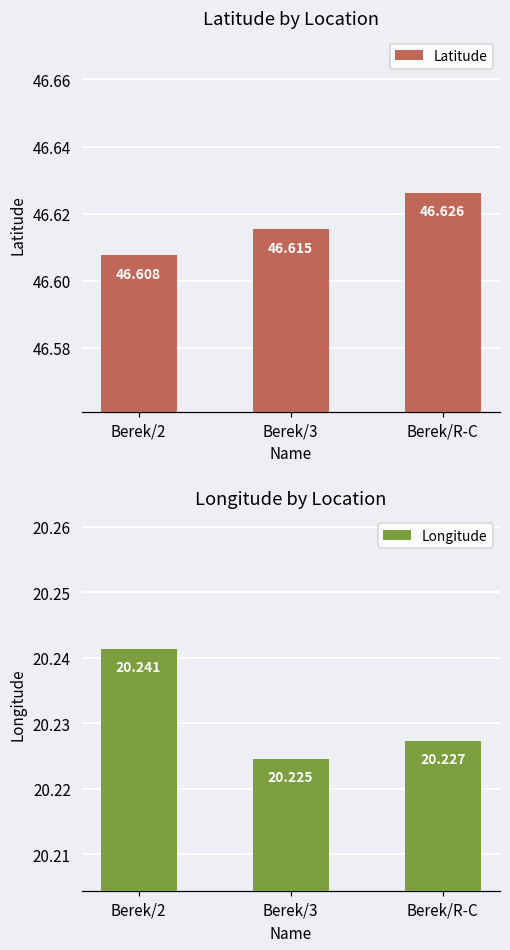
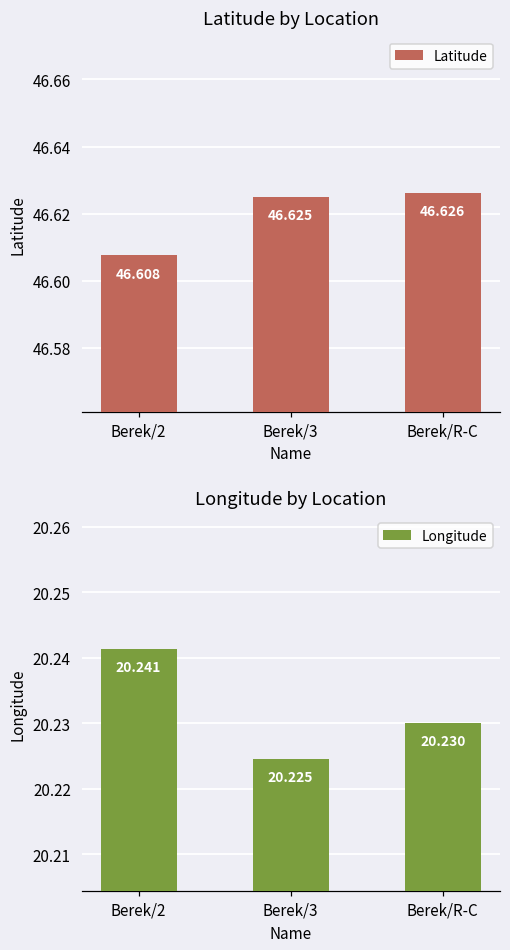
Latitude by Location, Berek/3: 46.615 -> 46.625
Longitude by Location, Berek/R-C: 20.227 -> 20.230
